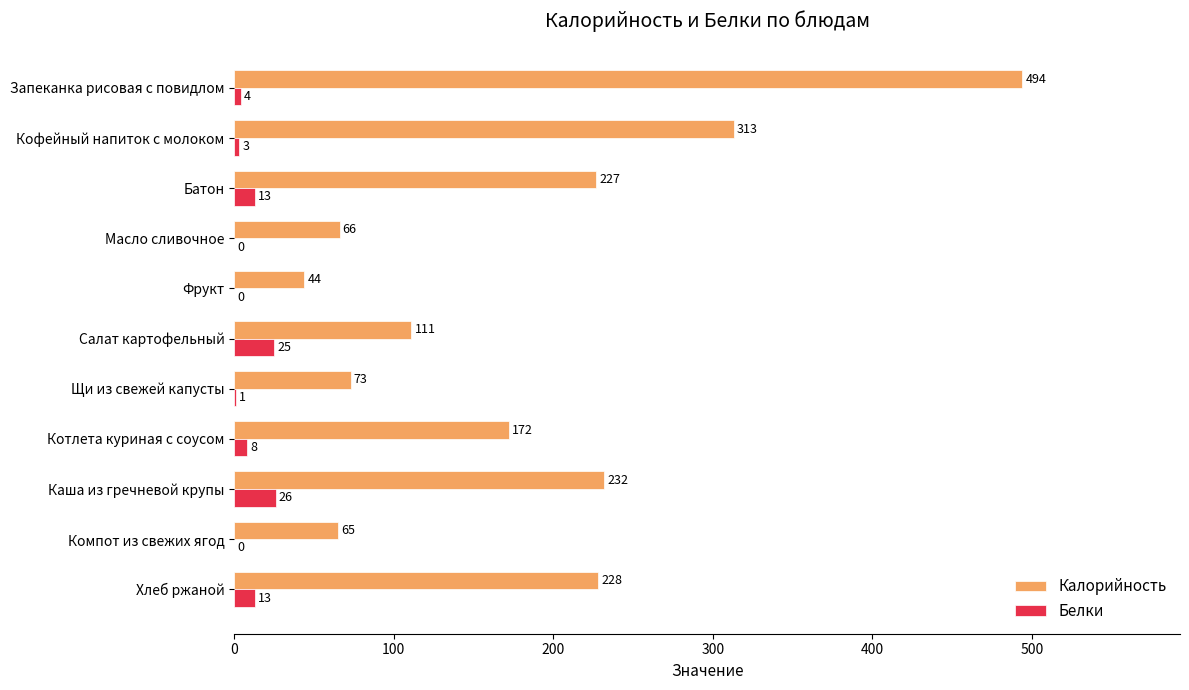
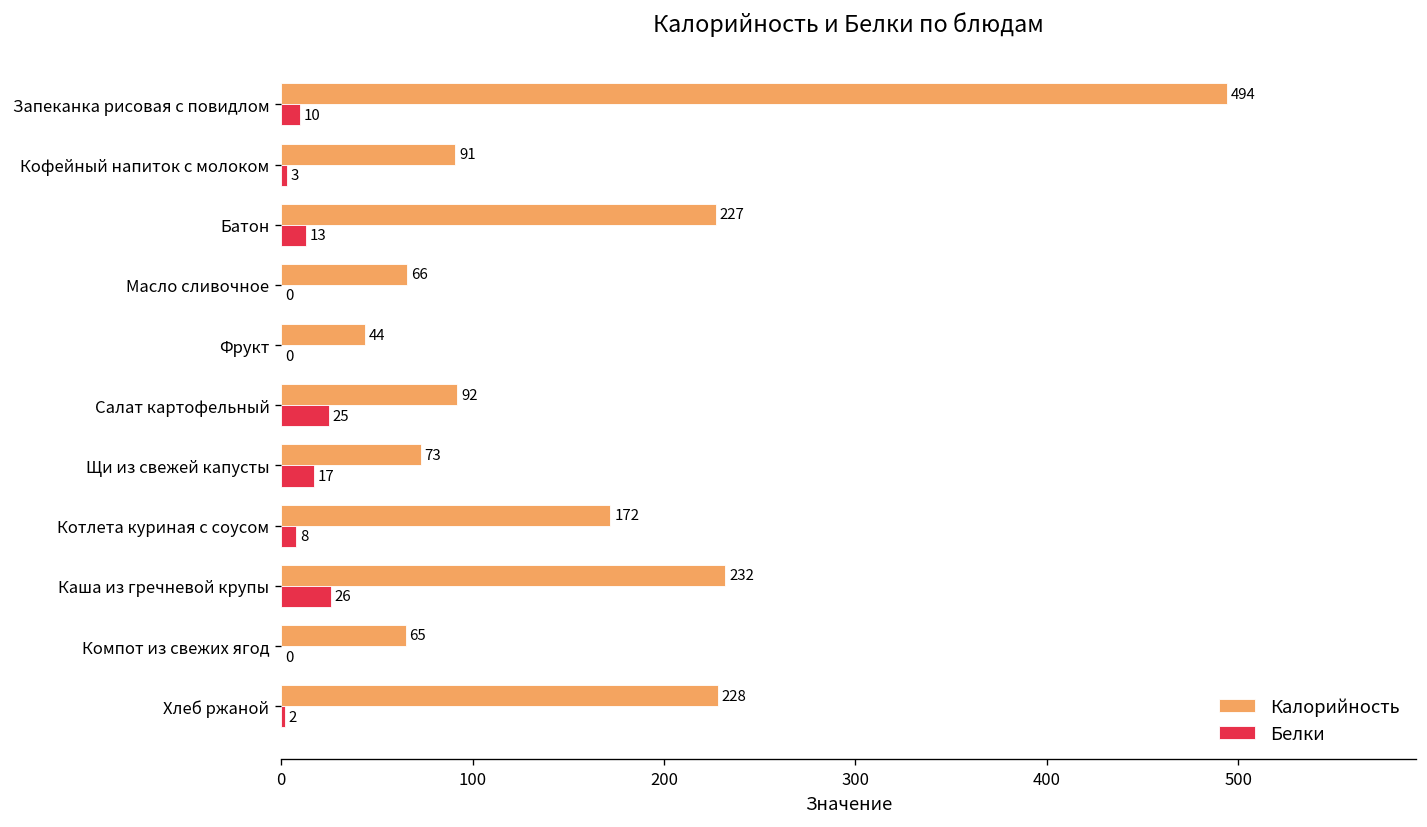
Белки, Запеканка рисовая с повидлом: 4 -> 10
Калорийность, Кофейный напиток с молоком: 313 -> 91
Калорийность, Салат картофельный: 111 -> 92
Белки, Щи из свежей капусты: 1 -> 17
Белки, Хлеб ржаной: 13 -> 2
